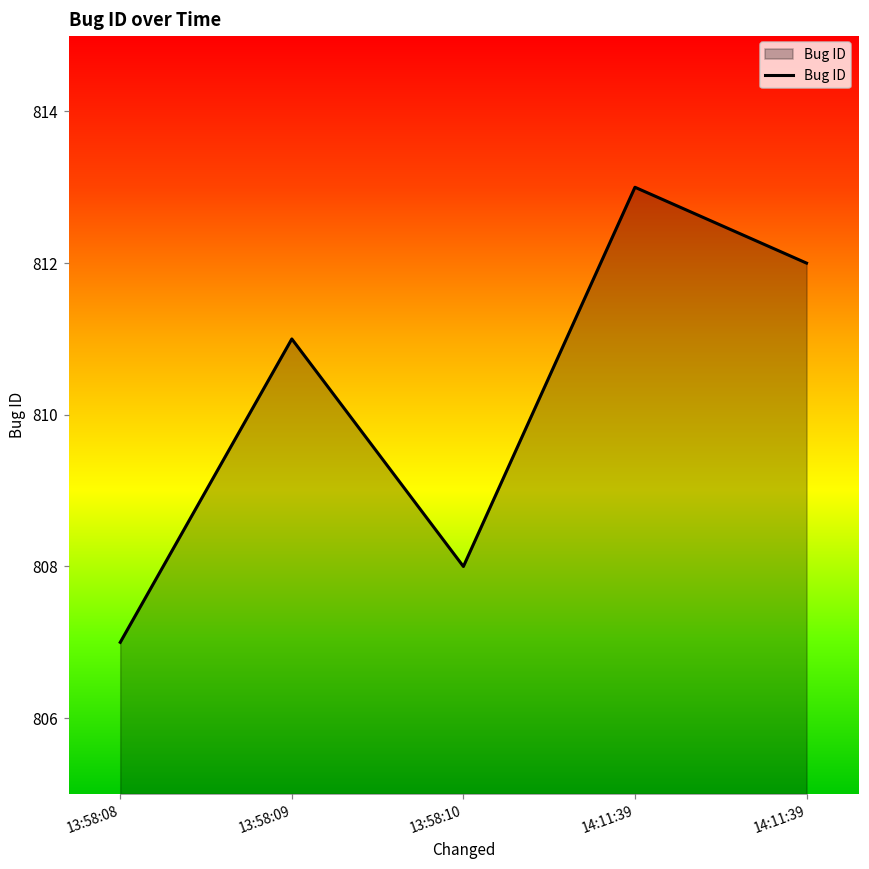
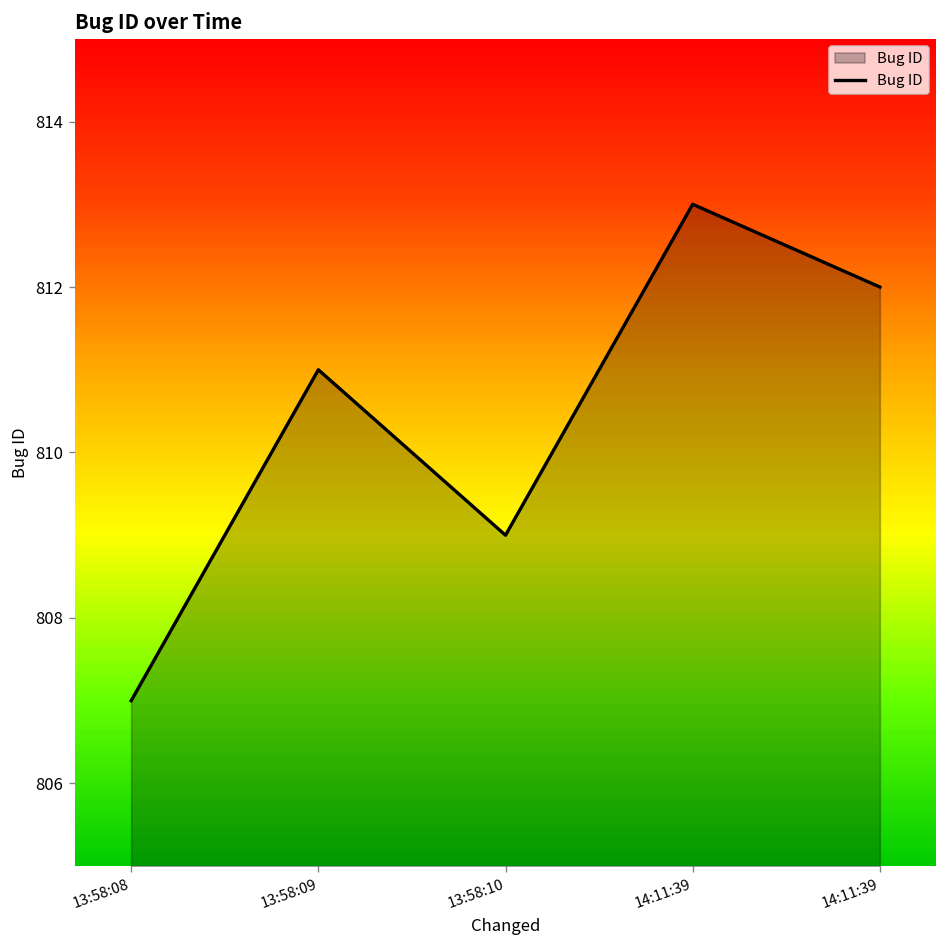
13:58:10: 808 -> 809
